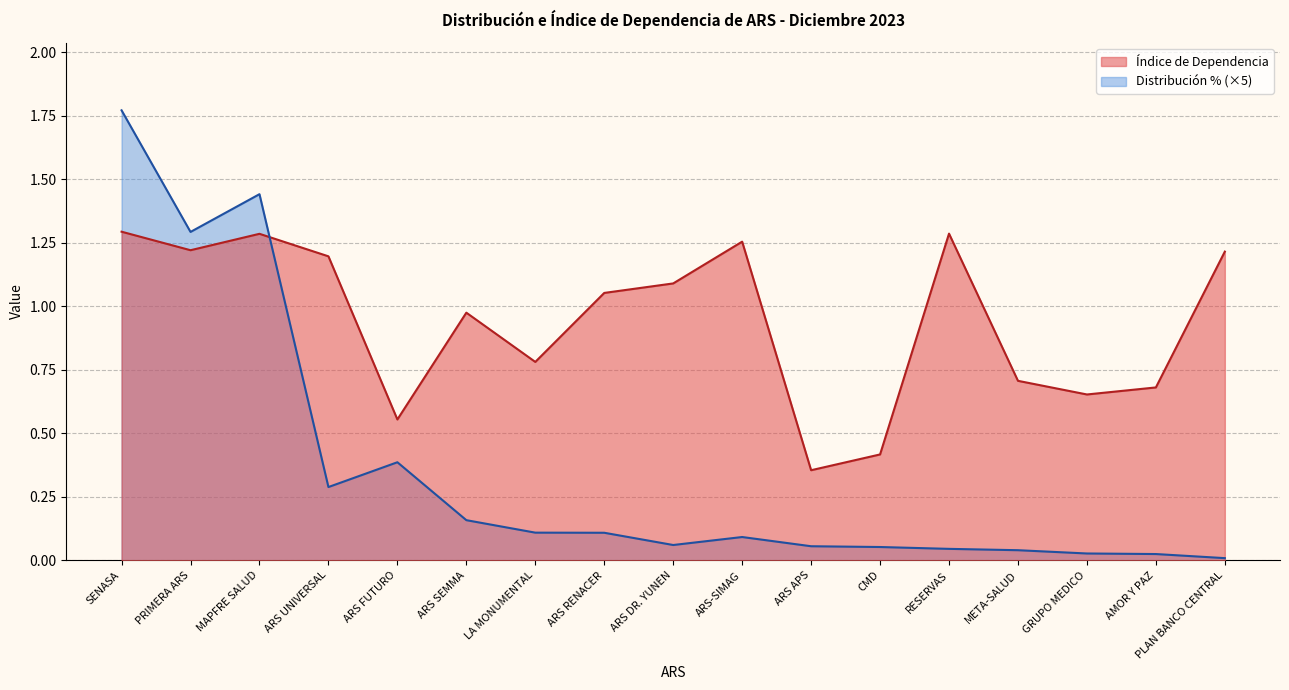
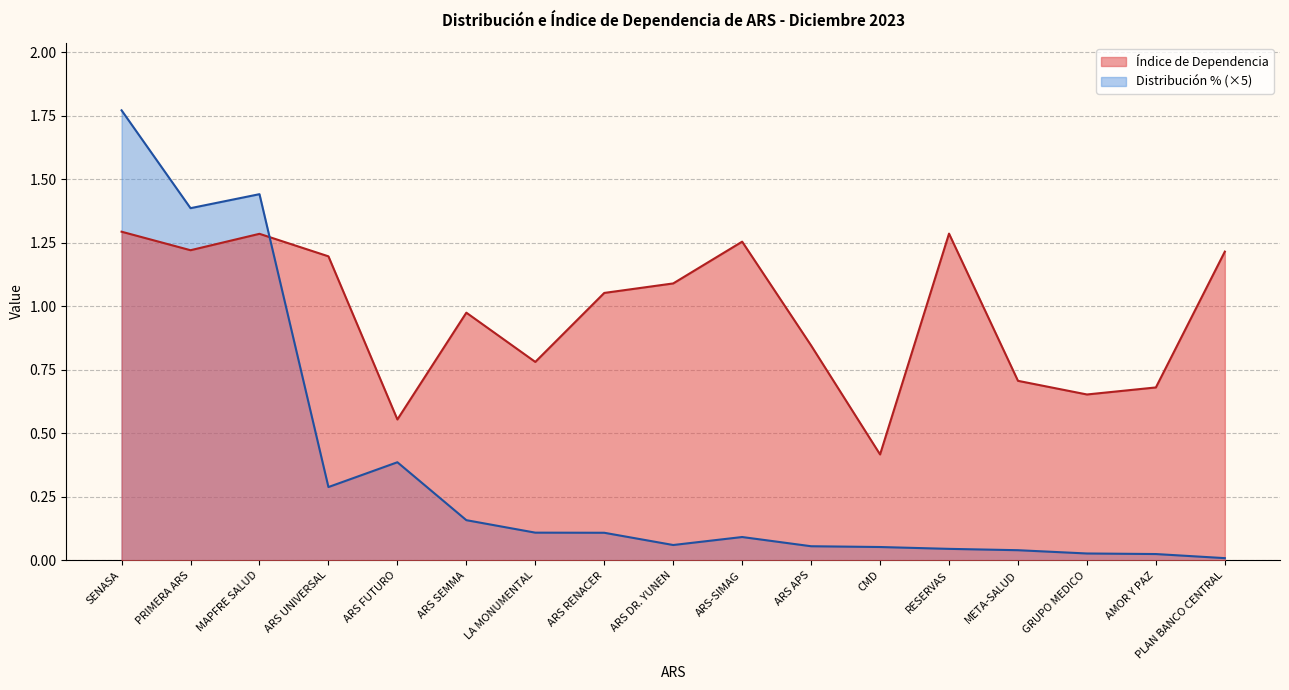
Distribución % (×5), PRIMERA ARS: 1.29 -> 1.39
Índice de Dependencia, ARS APS: 0.35 -> 0.85
